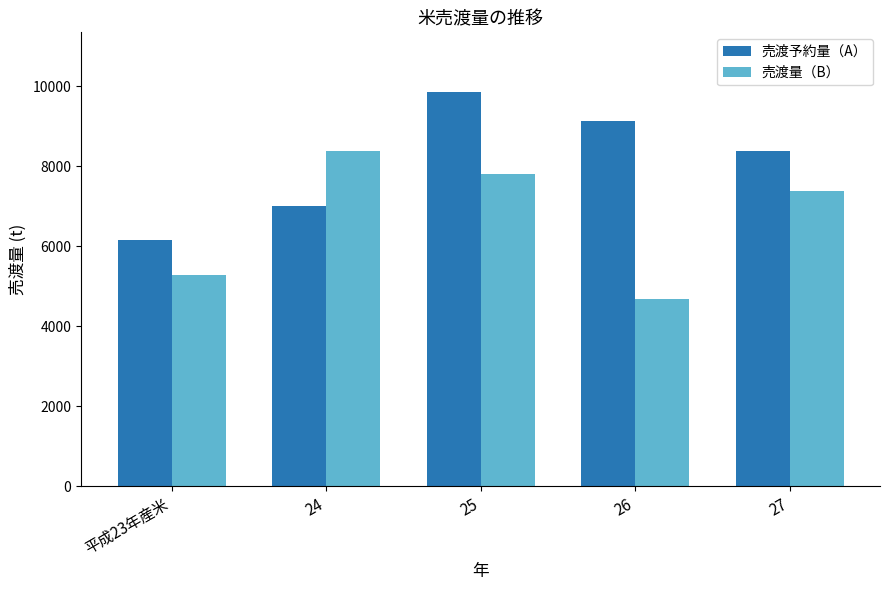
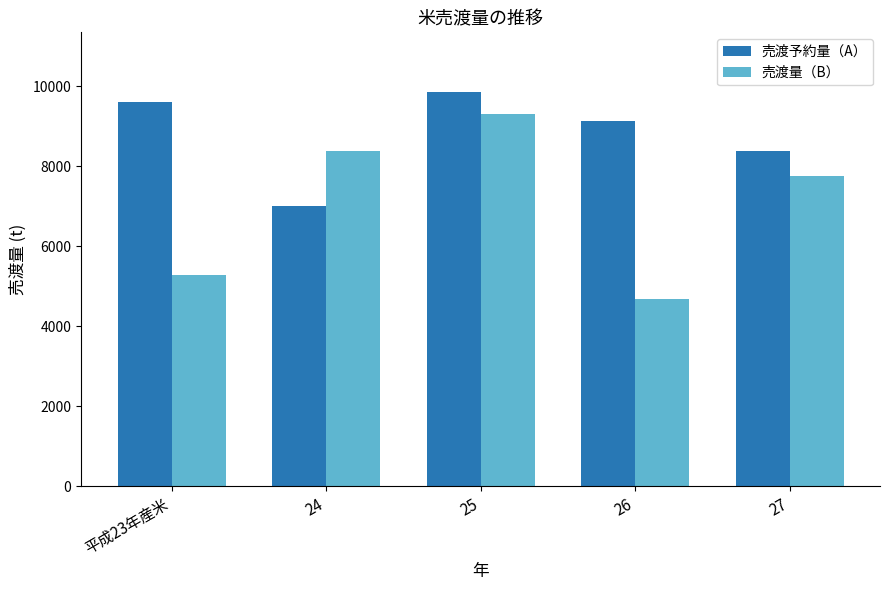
売渡予約量（A）, 平成23年産米: 6100 -> 9600
売渡量（B）, 25: 7800 -> 9300
売渡量（B）, 27: 7400 -> 7800
